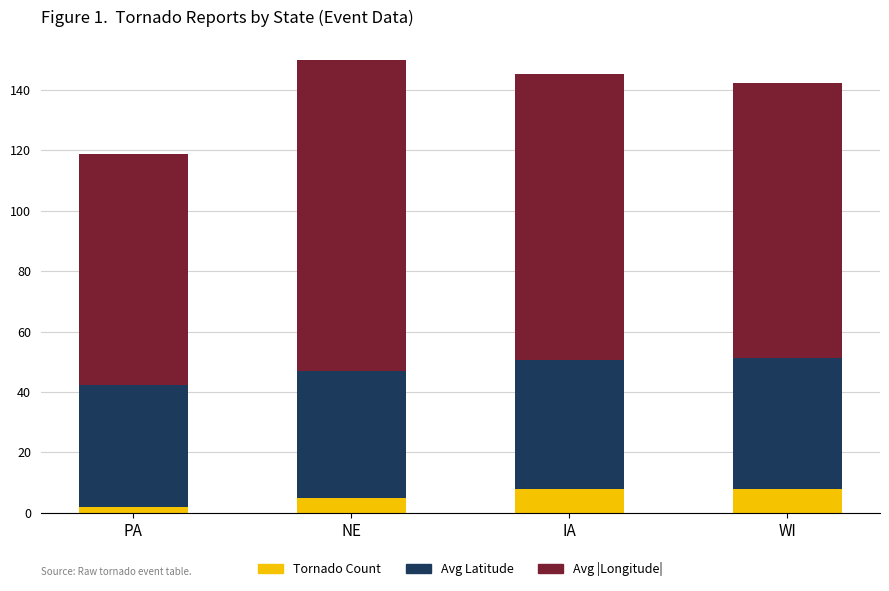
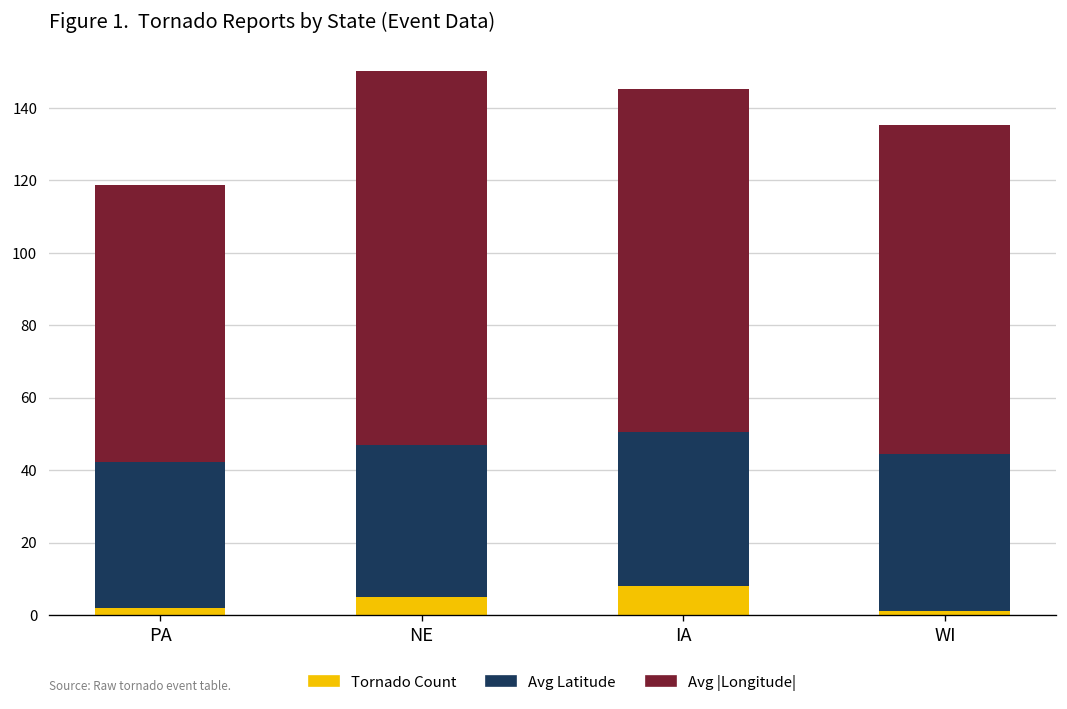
Tornado Count, WI: 8 -> 1
